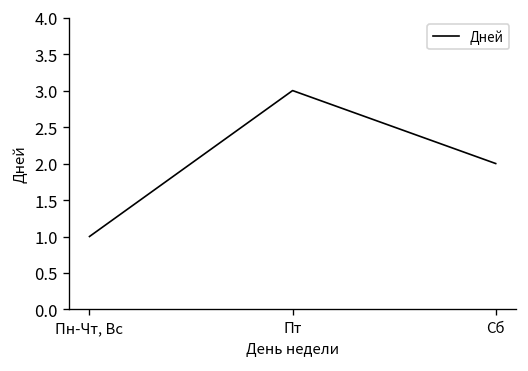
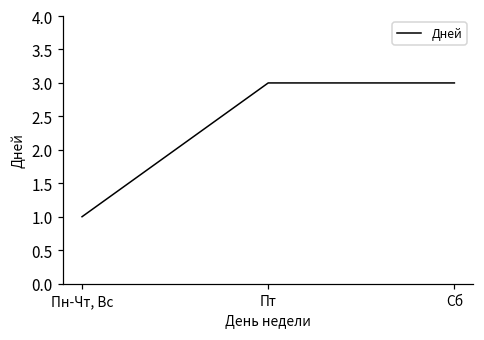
Сб: 2 -> 3
